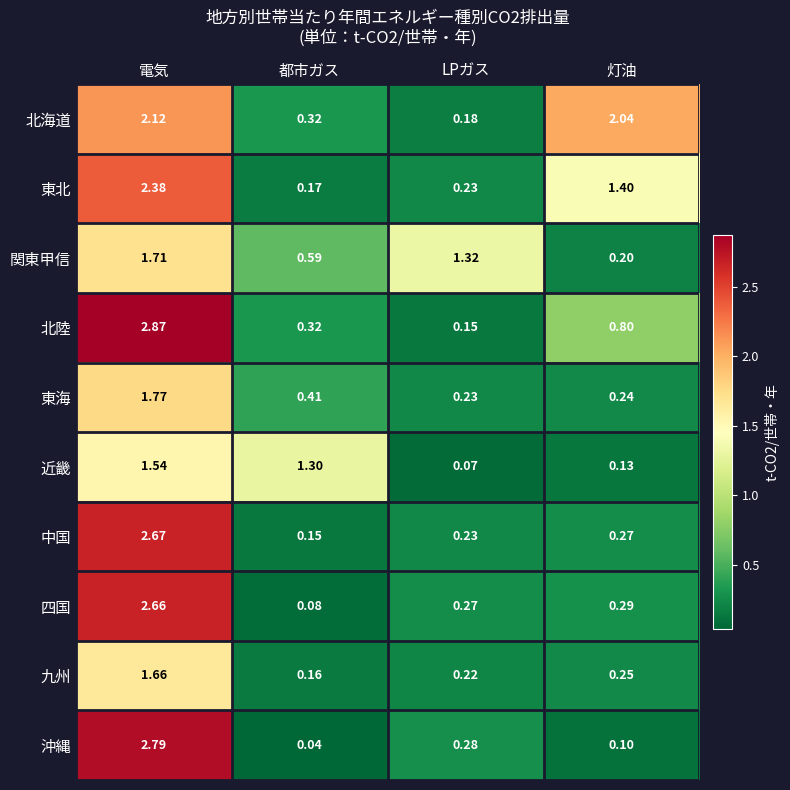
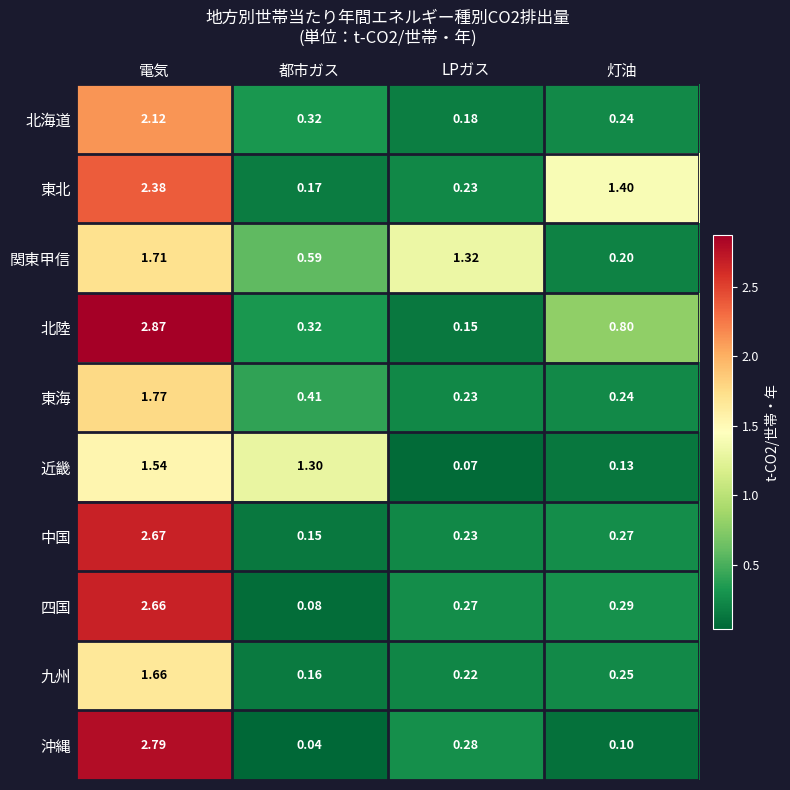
北海道, 灯油: 2.04 -> 0.24
